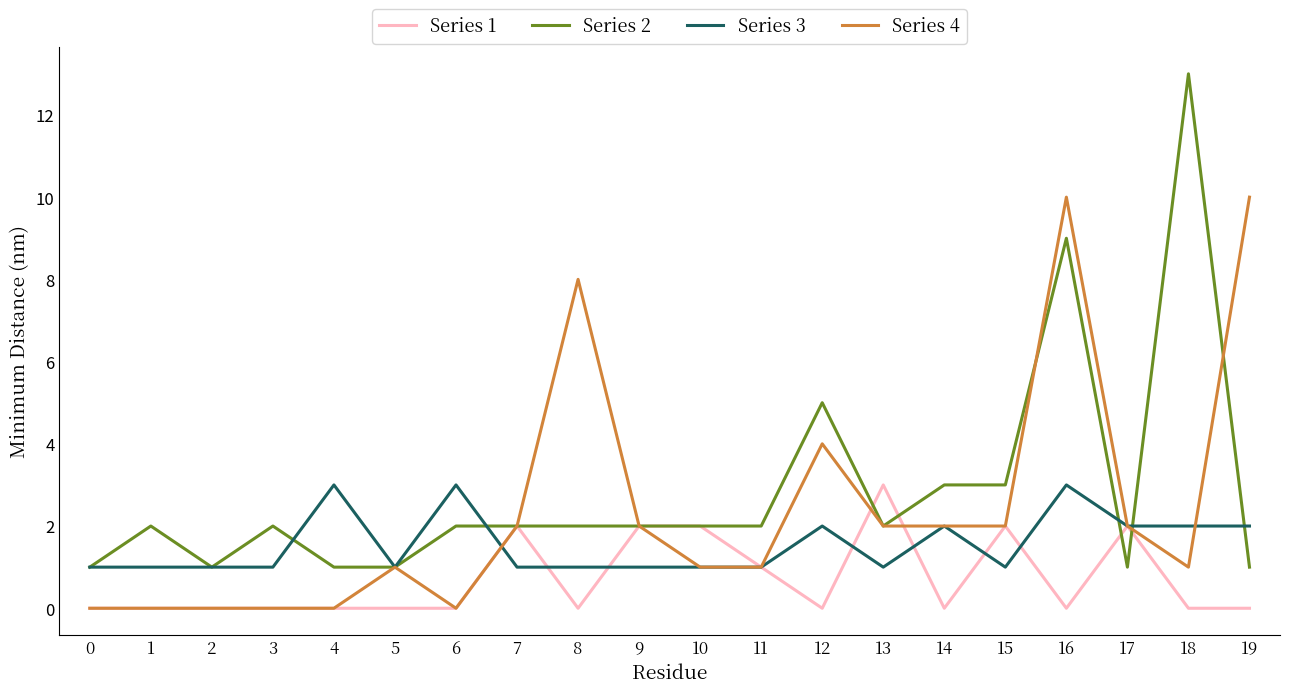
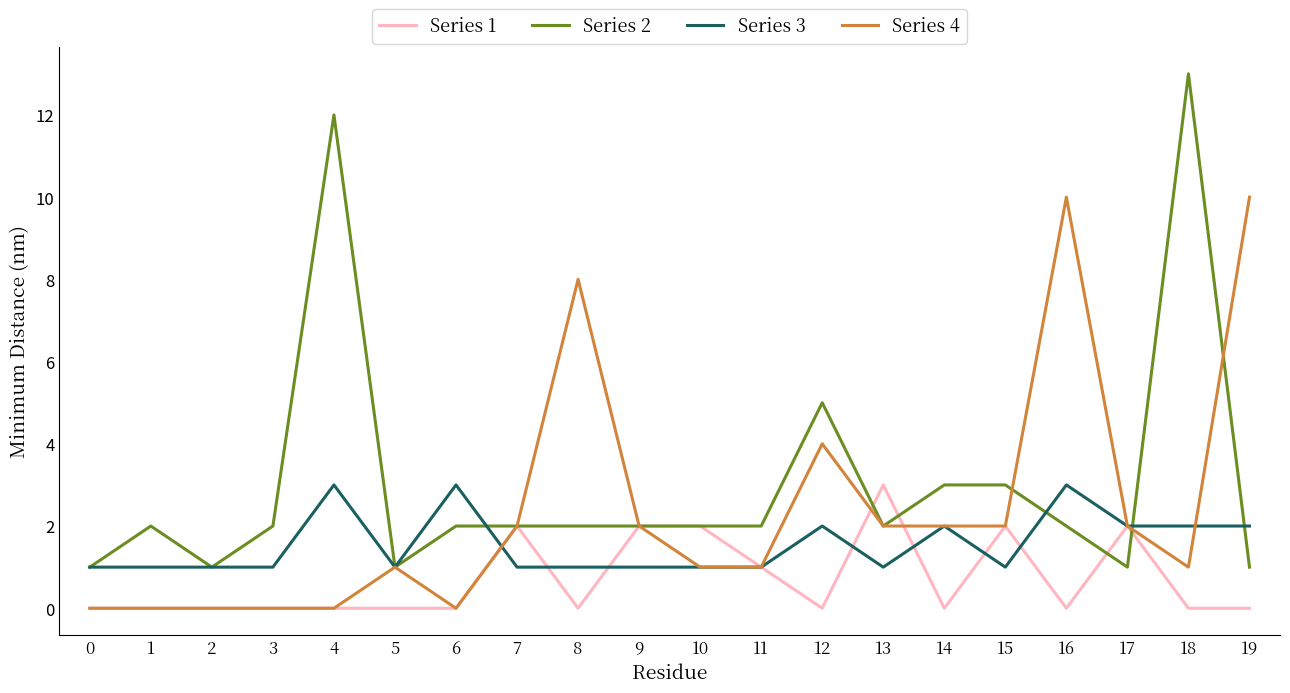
Series 2, 4: 1 -> 12
Series 2, 16: 9 -> 2
